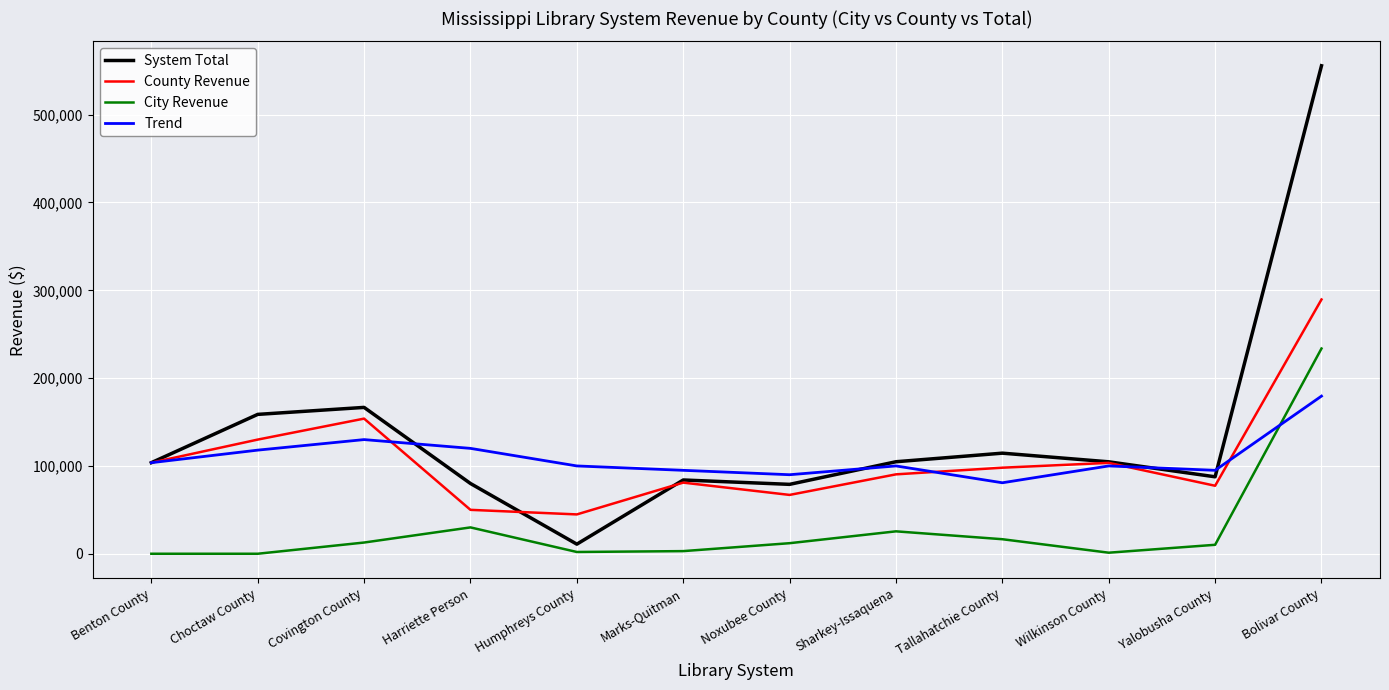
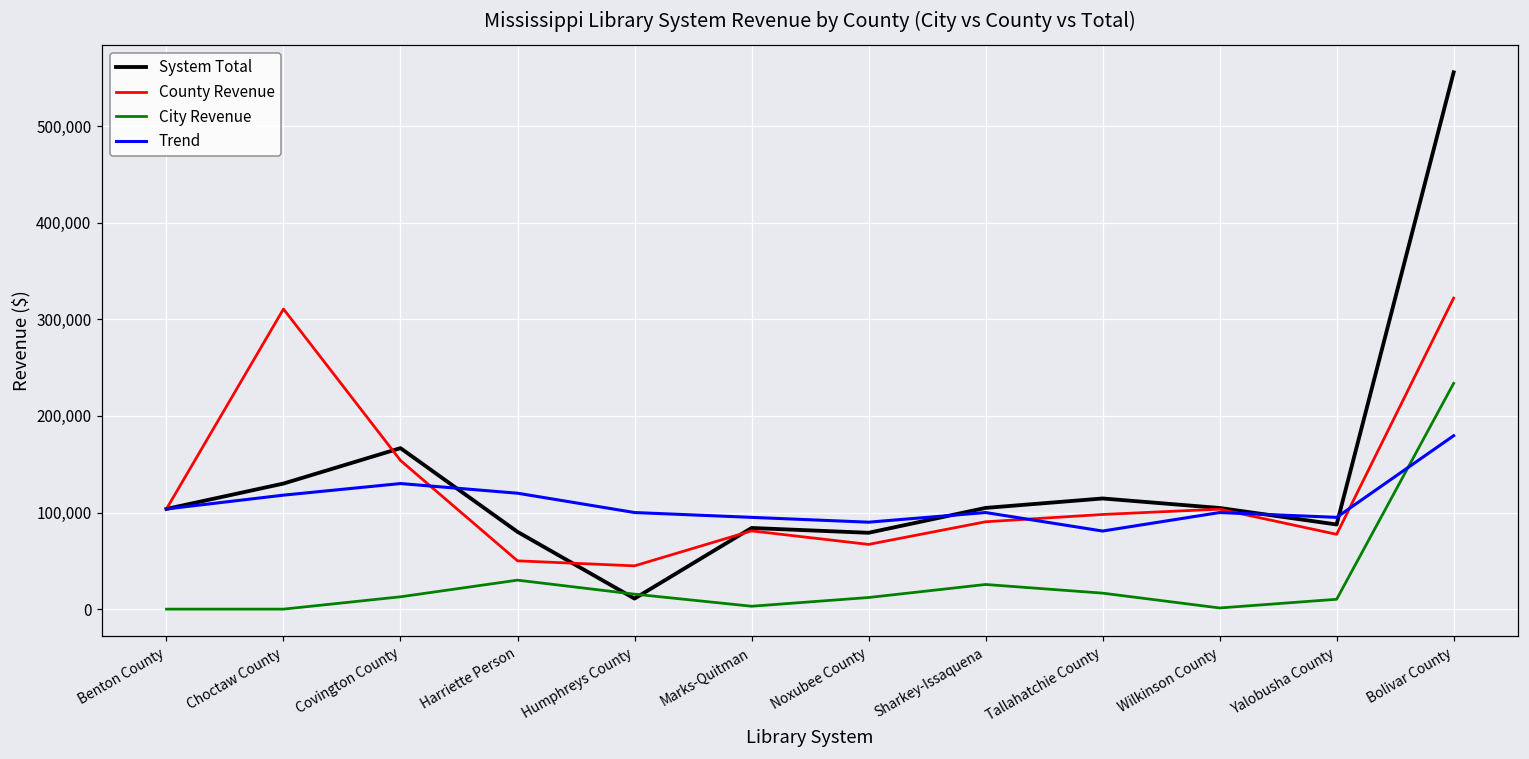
System Total, Choctaw County: 160,000 -> 130,000
County Revenue, Choctaw County: 130,000 -> 310,000
City Revenue, Humphreys County: 0 -> 20,000
County Revenue, Bolivar County: 290,000 -> 320,000
